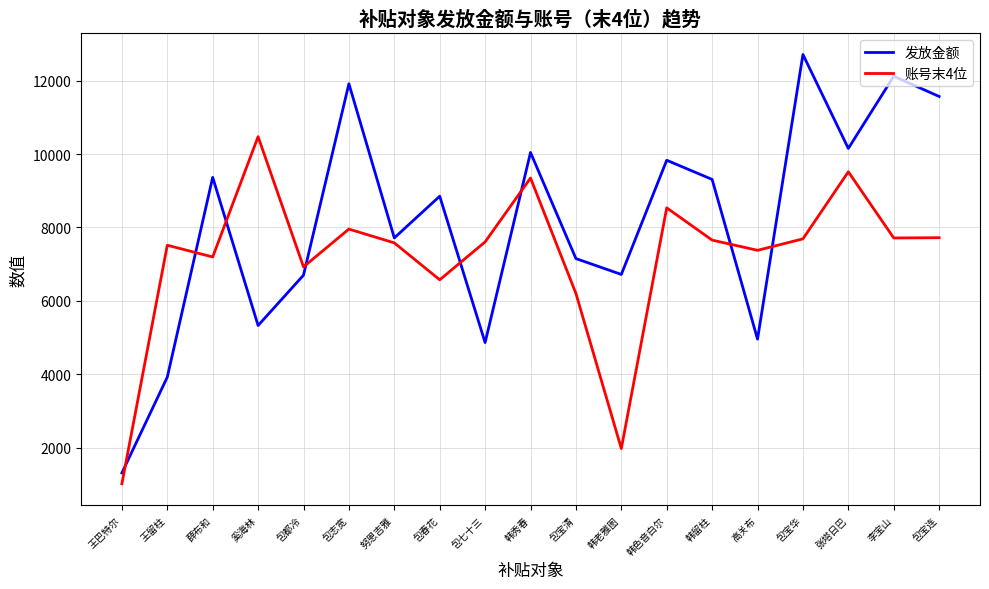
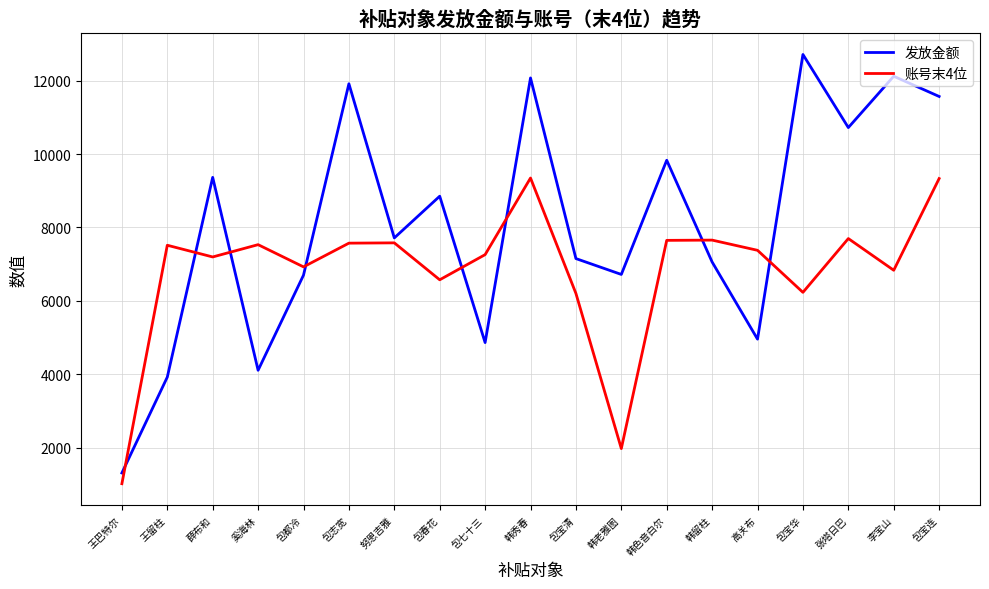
发放金额, 奚海林: 5300 -> 4100
账号末4位, 奚海林: 10500 -> 7500
账号末4位, 包志宽: 8000 -> 7600
账号末4位, 包七十三: 7600 -> 7300
发放金额, 韩秀春: 10000 -> 12100
账号末4位, 韩色音白尔: 8500 -> 7600
发放金额, 韩留柱: 9300 -> 7100
账号末4位, 包宝华: 7700 -> 6200
发放金额, 张塔日巴: 10200 -> 10700
账号末4位, 张塔日巴: 9500 -> 7700
账号末4位, 李宝山: 7700 -> 6800
账号末4位, 包宝连: 7700 -> 9300
